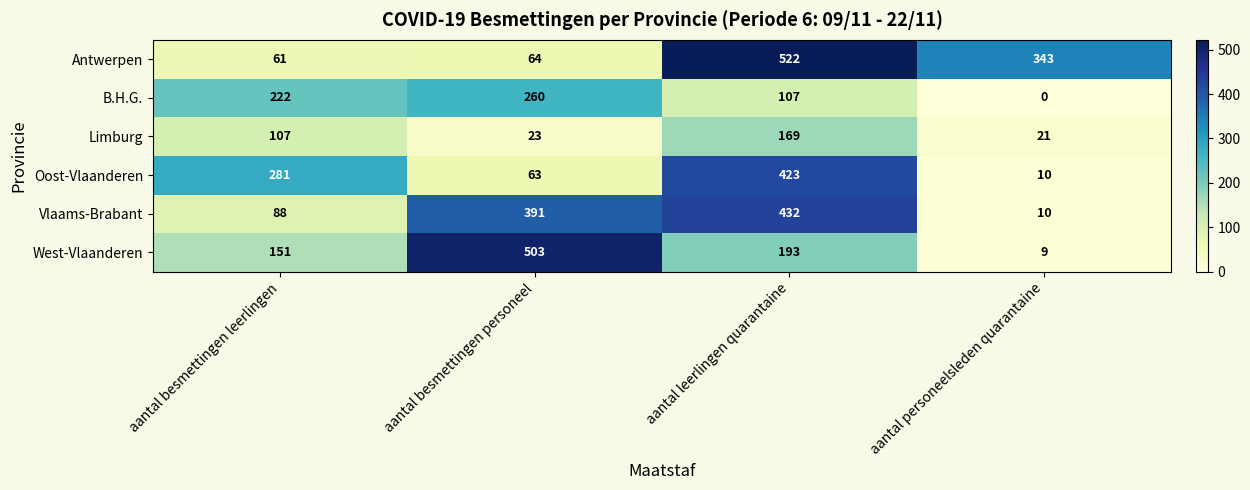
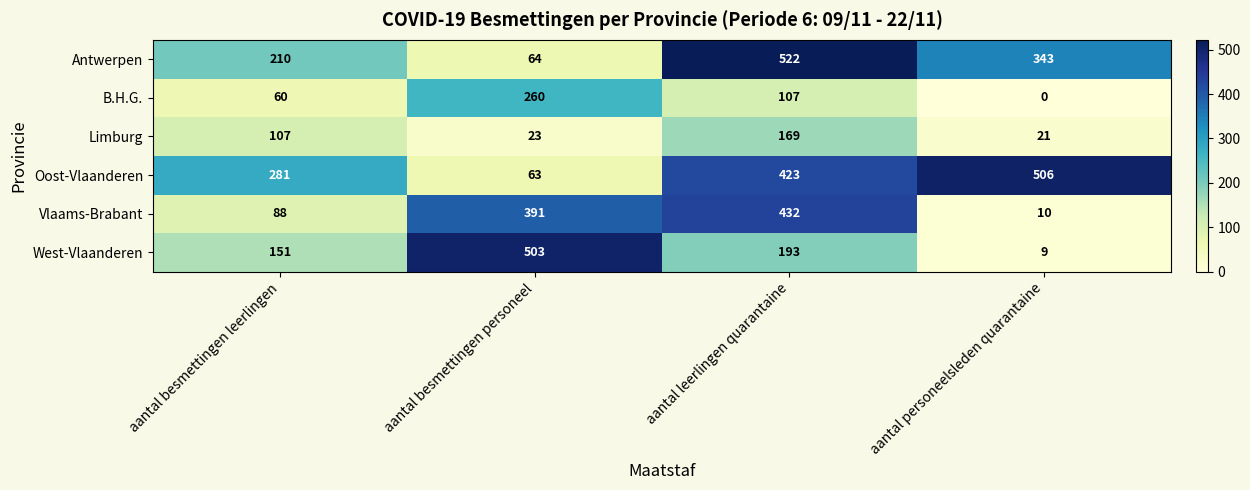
Antwerpen, aantal besmettingen leerlingen: 61 -> 210
B.H.G., aantal besmettingen leerlingen: 222 -> 60
Oost-Vlaanderen, aantal personeelsleden quarantaine: 10 -> 506
